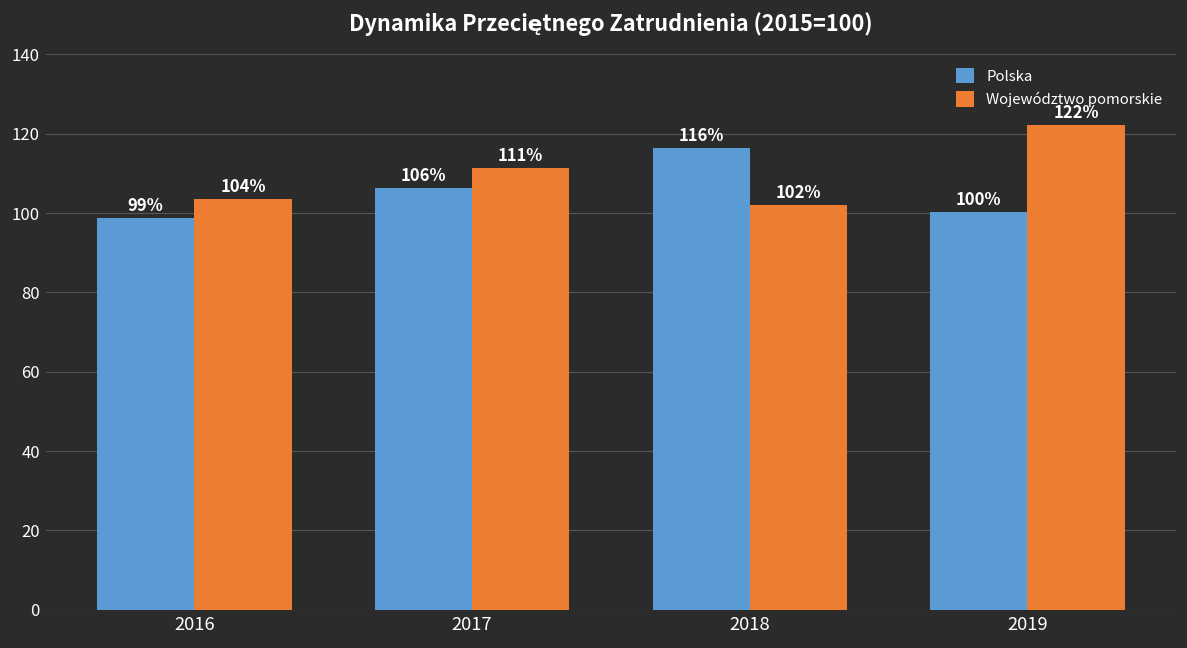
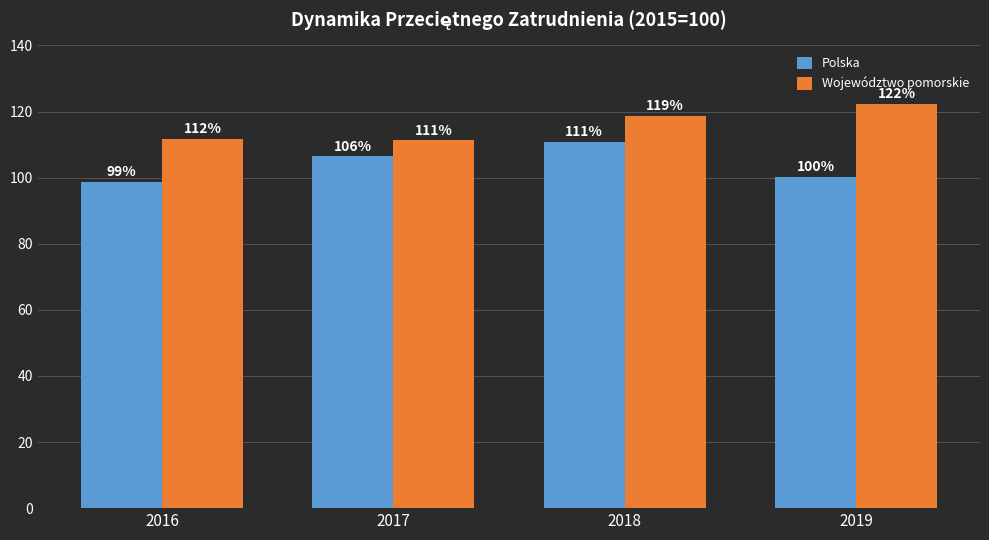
Województwo pomorskie, 2016: 104% -> 112%
Polska, 2018: 116% -> 111%
Województwo pomorskie, 2018: 102% -> 119%
